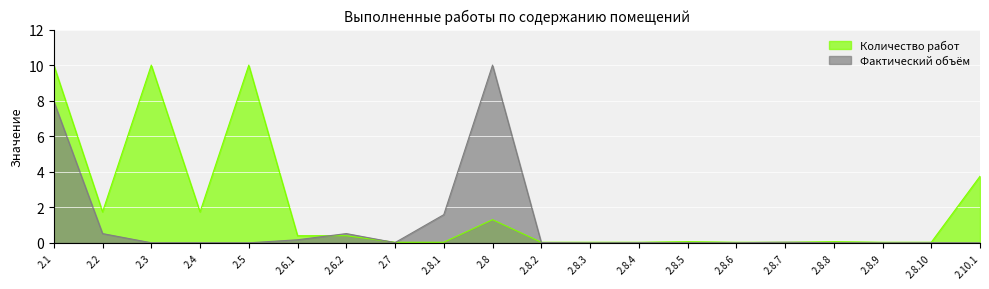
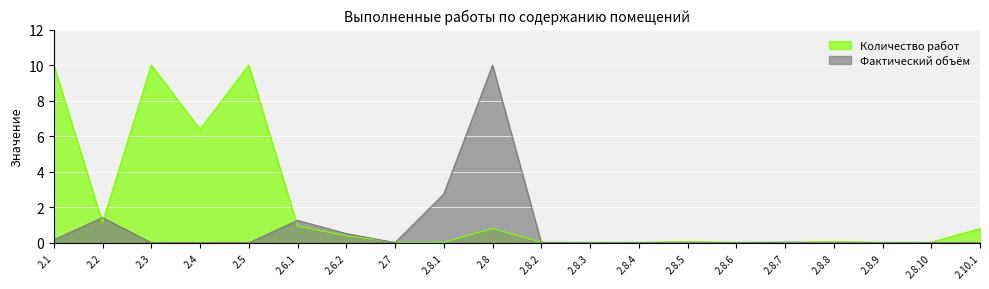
Фактический объём, 2.1: 8.0 -> 0.2
Количество работ, 2.2: 1.7 -> 1.1
Фактический объём, 2.2: 0.5 -> 1.4
Количество работ, 2.4: 1.7 -> 6.4
Количество работ, 2.6.1: 0.4 -> 0.9
Фактический объём, 2.6.1: 0.2 -> 1.3
Фактический объём, 2.8.1: 1.6 -> 2.7
Количество работ, 2.8: 1.3 -> 0.8
Количество работ, 2.10.1: 3.7 -> 0.8
